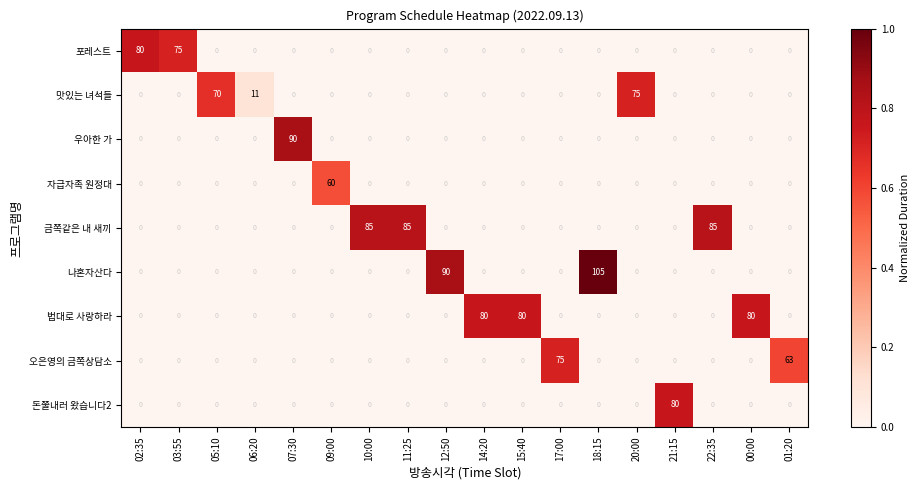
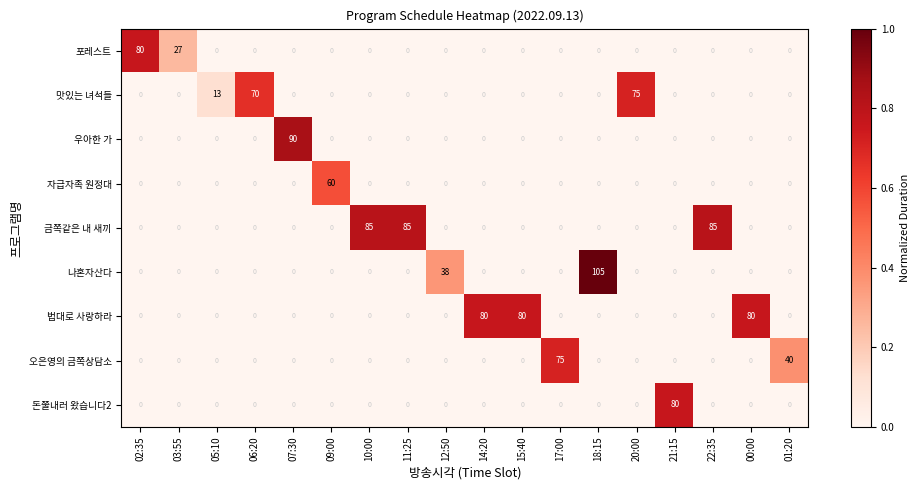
포레스트, 03:55: 75 -> 27
맛있는 녀석들, 05:10: 70 -> 13
맛있는 녀석들, 06:20: 11 -> 70
나혼자산다, 12:50: 90 -> 38
오은영의 금쪽상담소, 01:20: 63 -> 40
